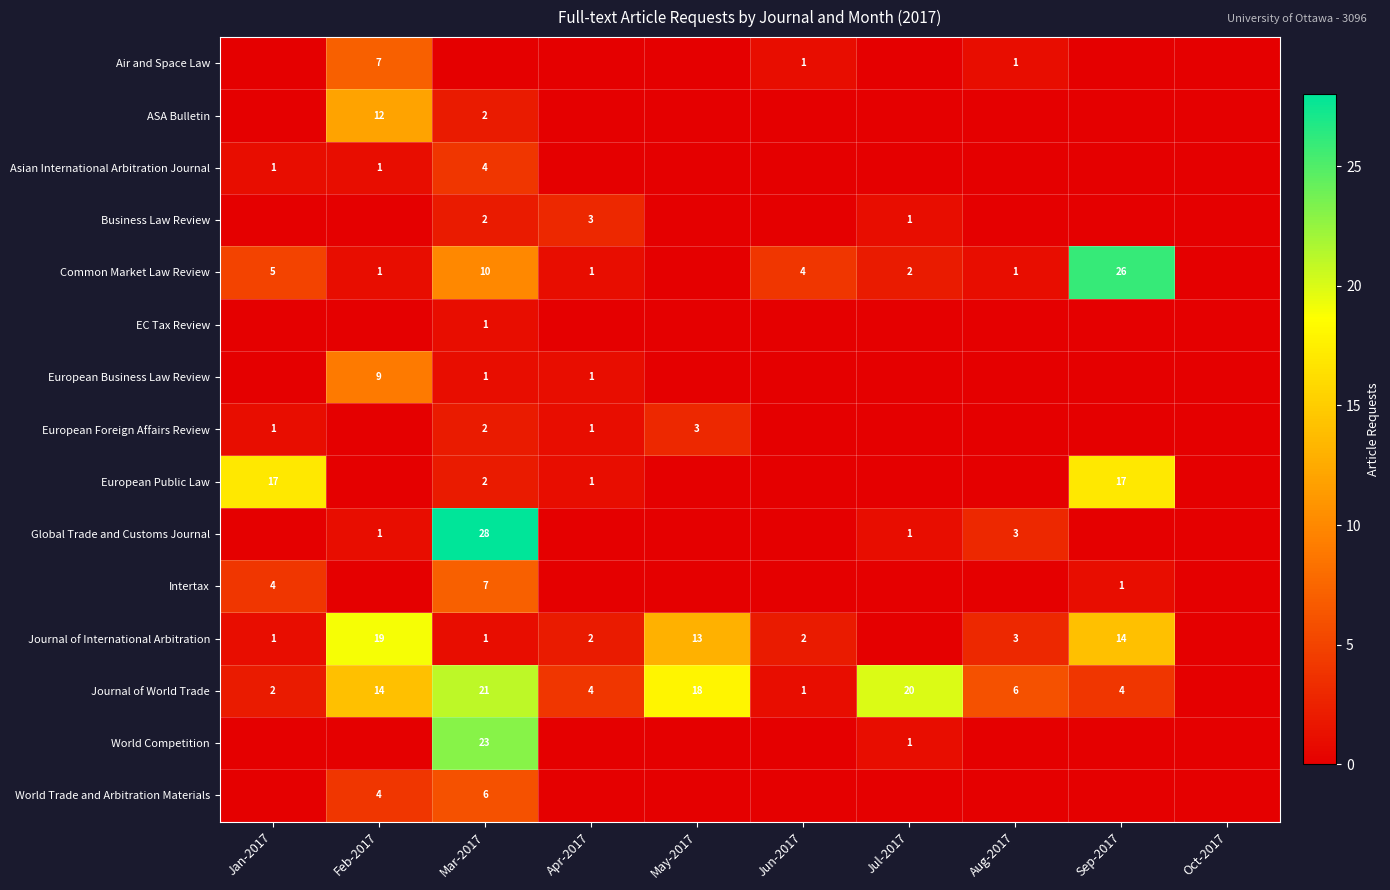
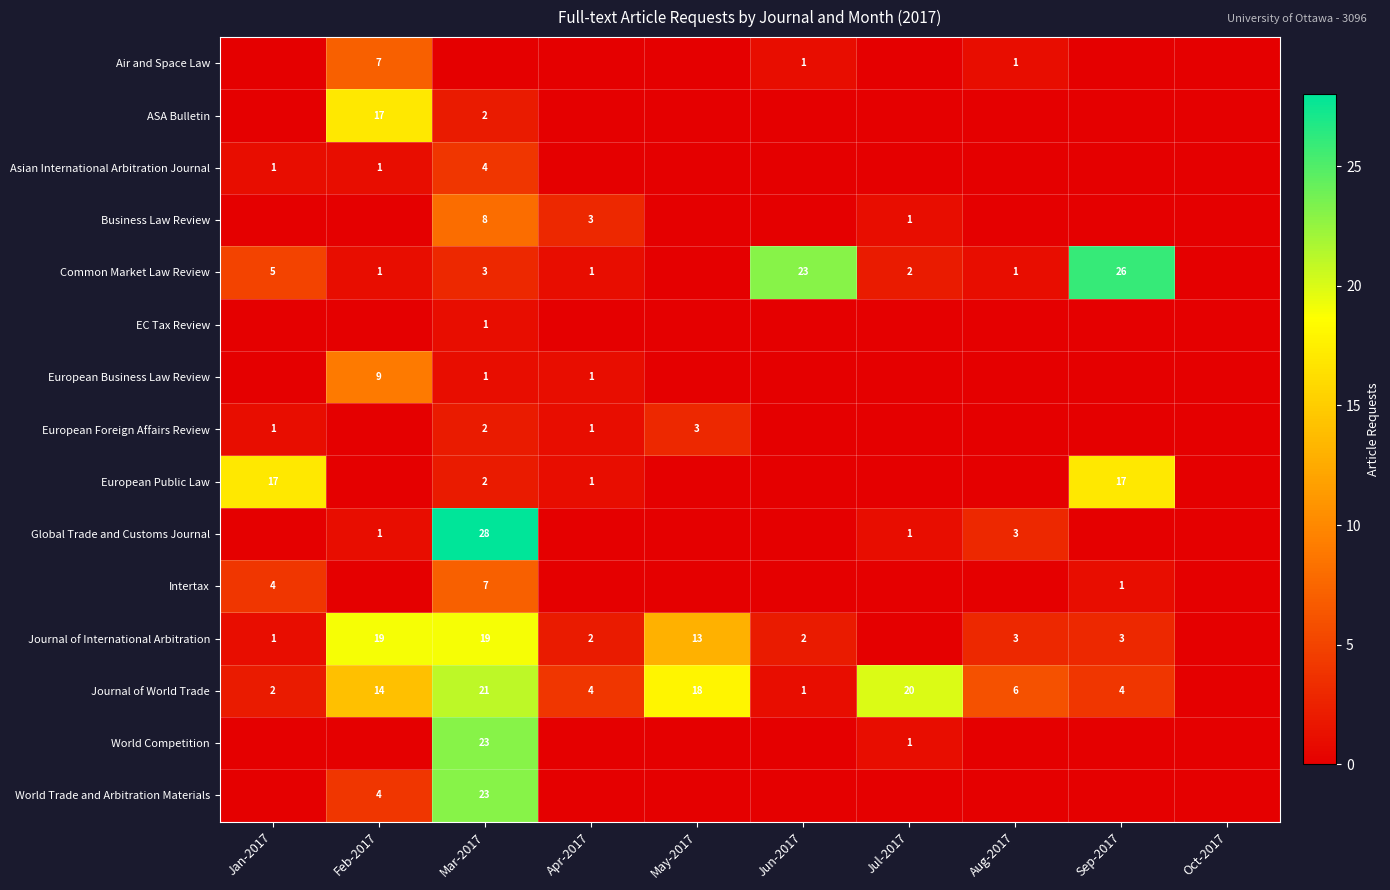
ASA Bulletin, Feb-2017: 12 -> 17
Business Law Review, Mar-2017: 2 -> 8
Common Market Law Review, Mar-2017: 10 -> 3
Common Market Law Review, Jun-2017: 4 -> 23
Journal of International Arbitration, Mar-2017: 1 -> 19
Journal of International Arbitration, Sep-2017: 14 -> 3
World Trade and Arbitration Materials, Mar-2017: 6 -> 23
